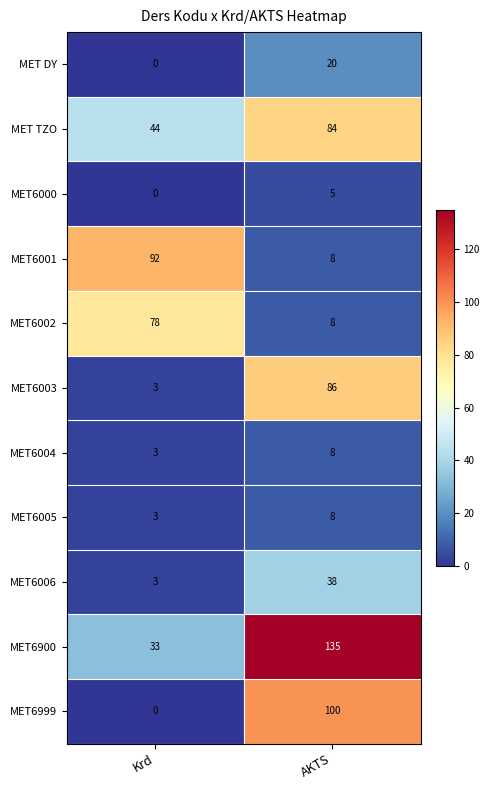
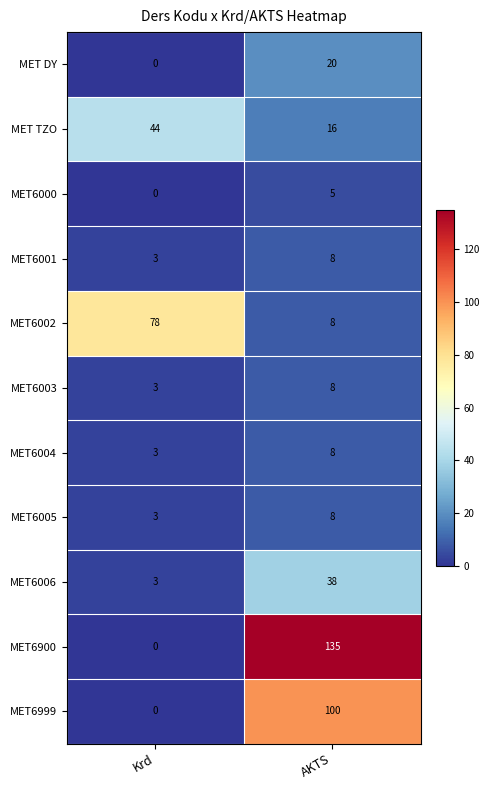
MET TZO, AKTS: 84 -> 16
MET6001, Krd: 92 -> 3
MET6003, AKTS: 86 -> 8
MET6900, Krd: 33 -> 0
